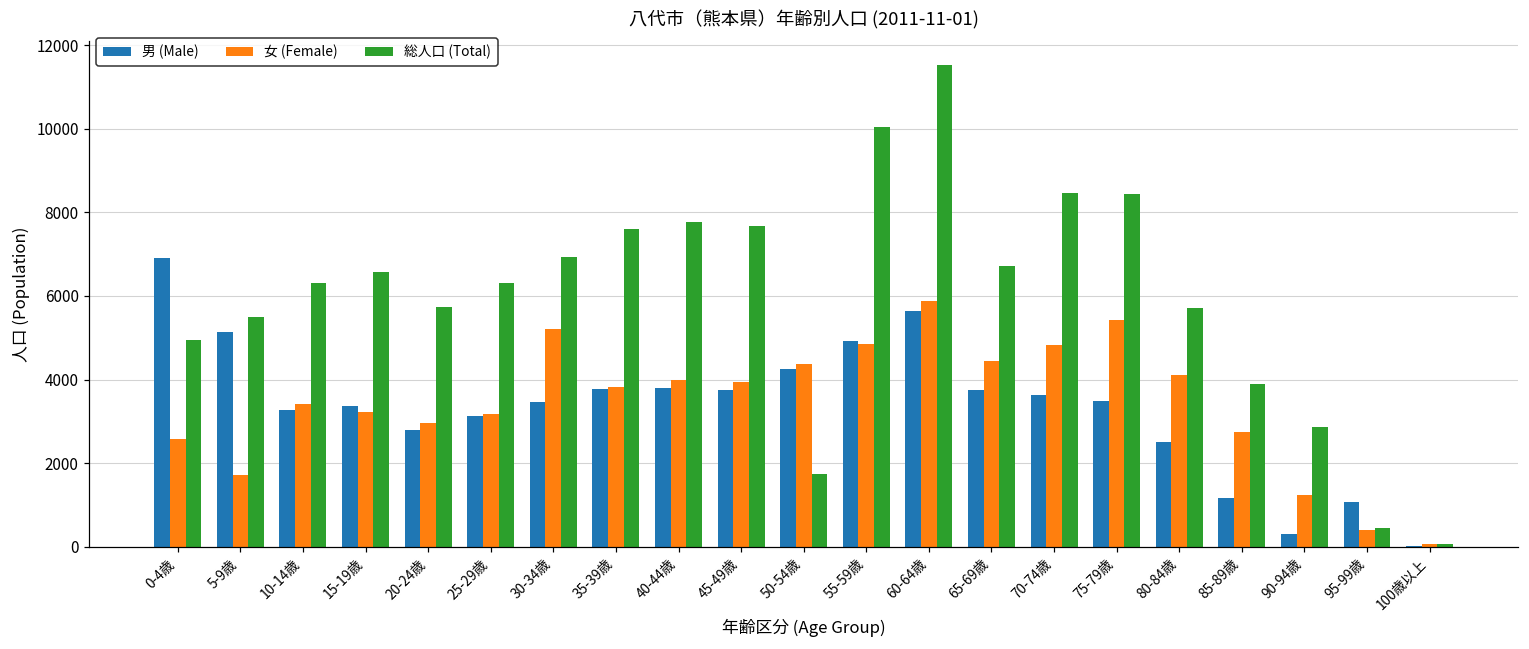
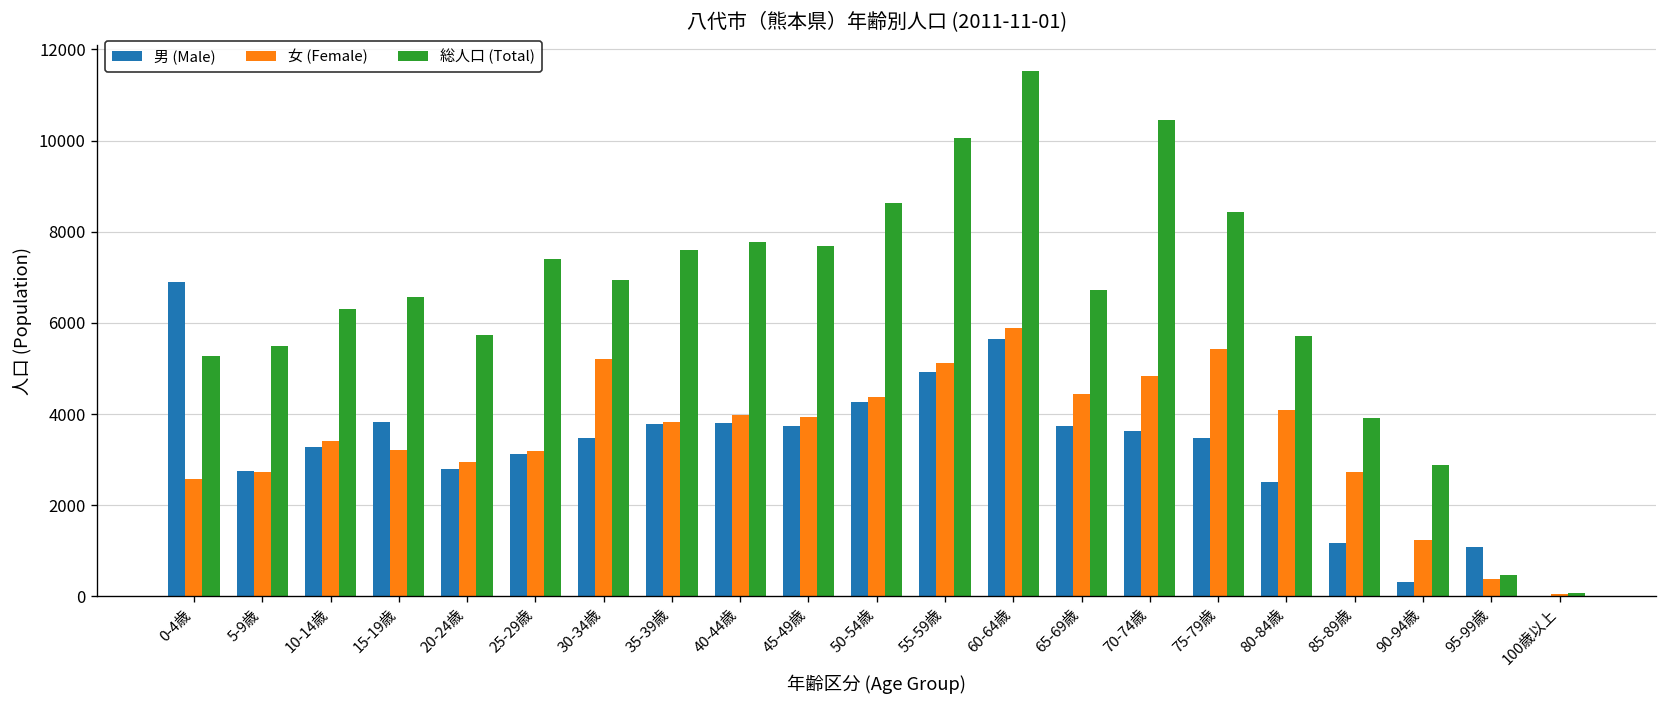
総人口 (Total), 0-4歳: 4900 -> 5300
男 (Male), 5-9歳: 5100 -> 2800
女 (Female), 5-9歳: 1700 -> 2700
男 (Male), 15-19歳: 3400 -> 3800
総人口 (Total), 25-29歳: 6300 -> 7400
総人口 (Total), 50-54歳: 1700 -> 8600
女 (Female), 55-59歳: 4900 -> 5100
総人口 (Total), 70-74歳: 8500 -> 10500
